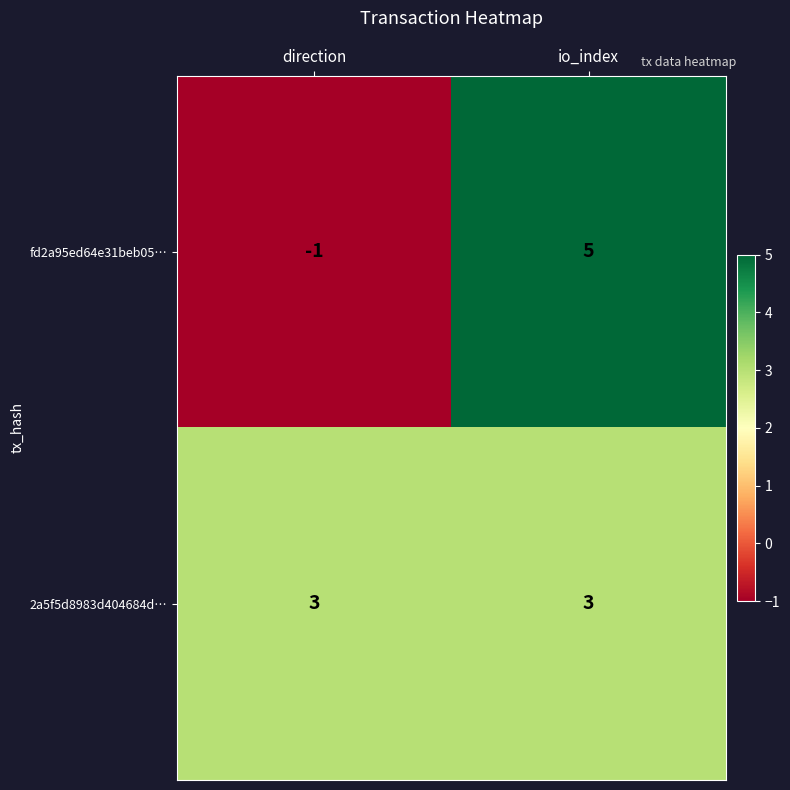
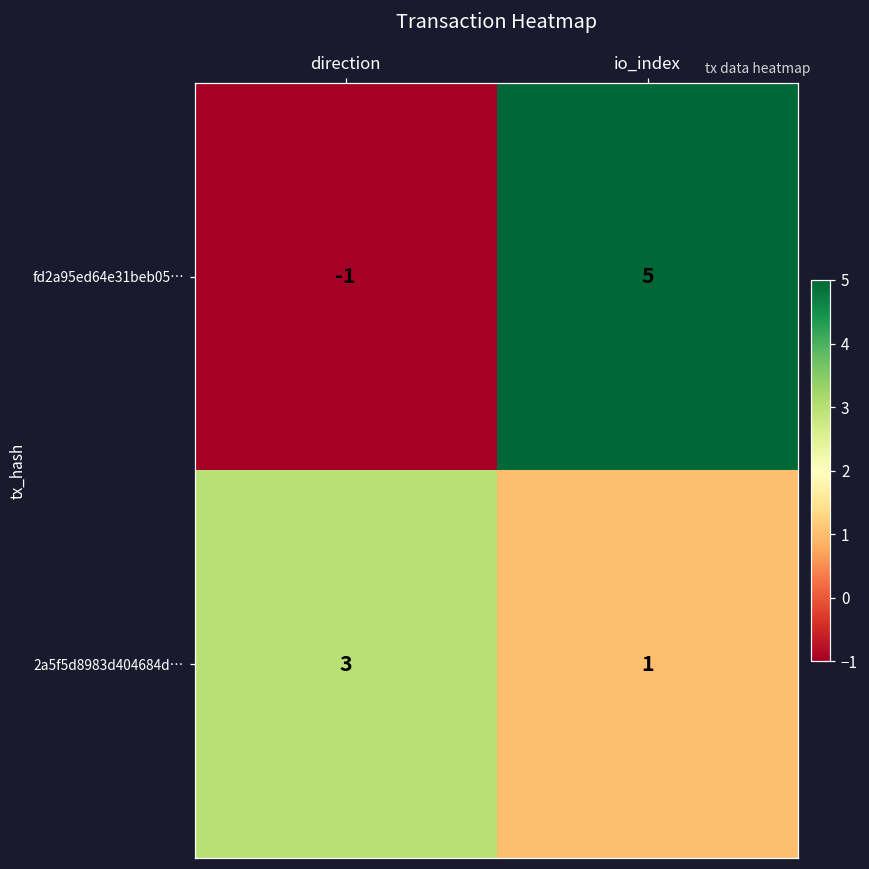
2a5f5d8983d404684d…, io_index: 3 -> 1
